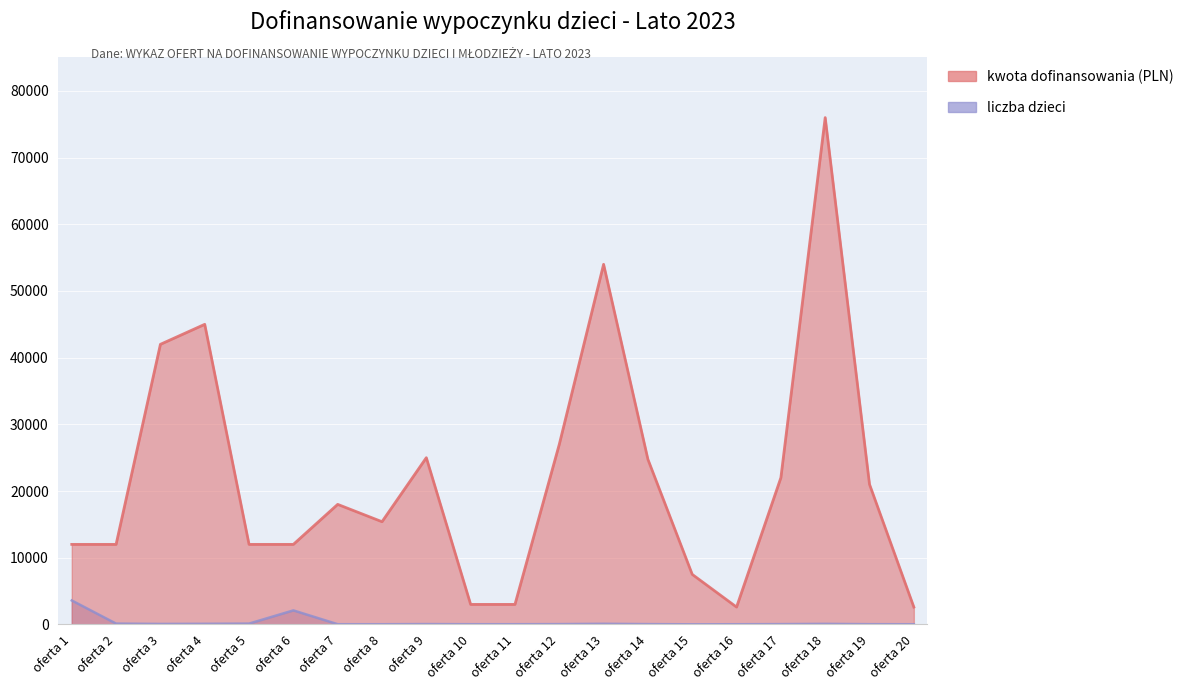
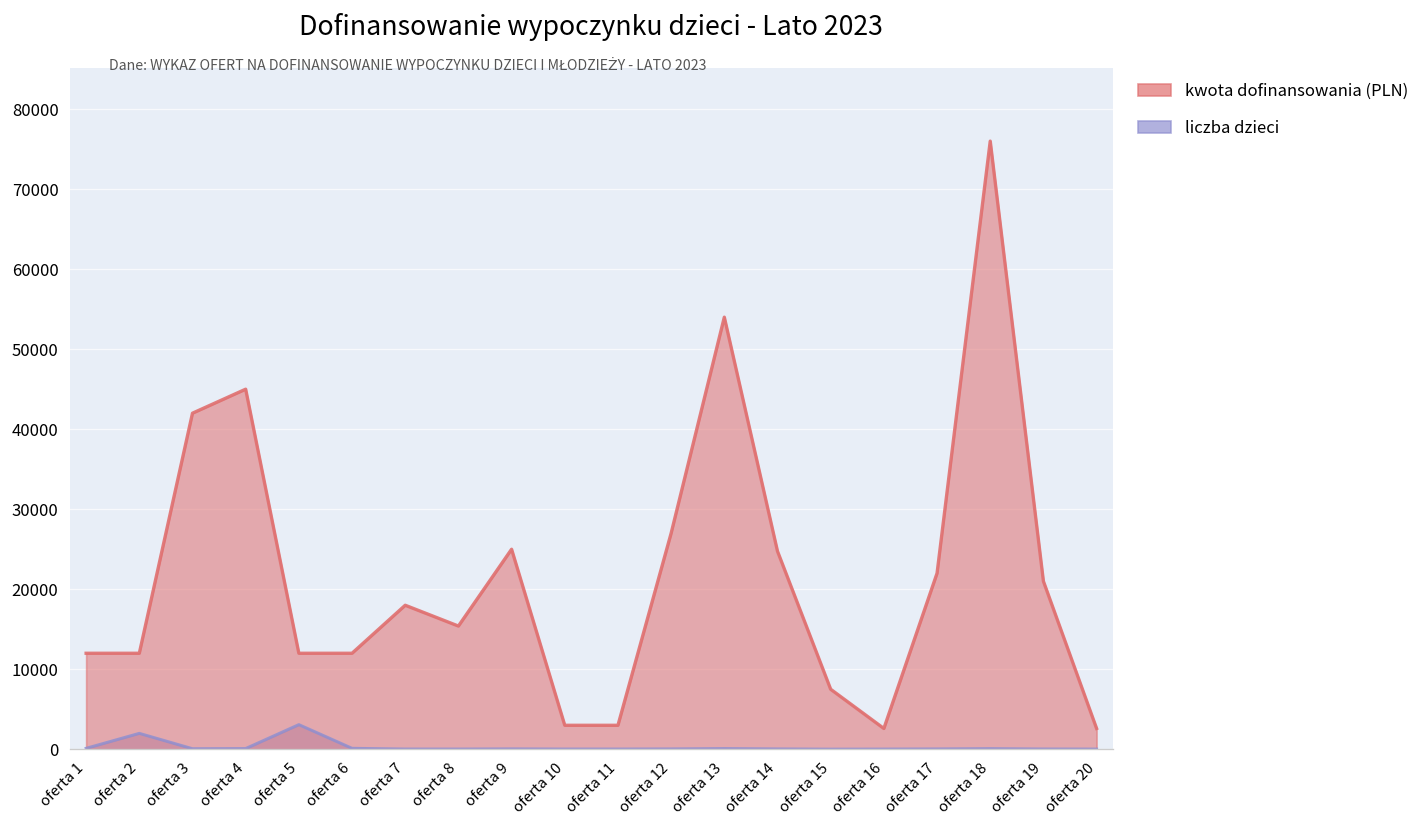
liczba dzieci, oferta 1: 4000 -> 0
liczba dzieci, oferta 2: 0 -> 2000
liczba dzieci, oferta 5: 0 -> 3000
liczba dzieci, oferta 6: 2000 -> 0
